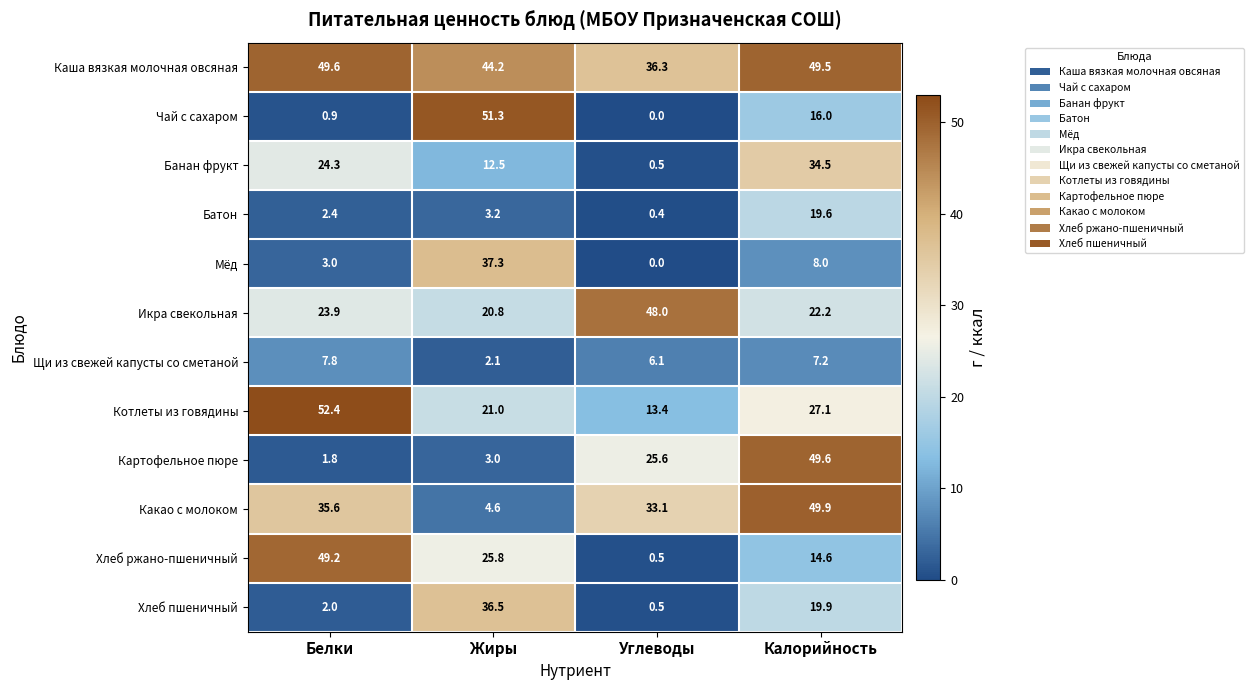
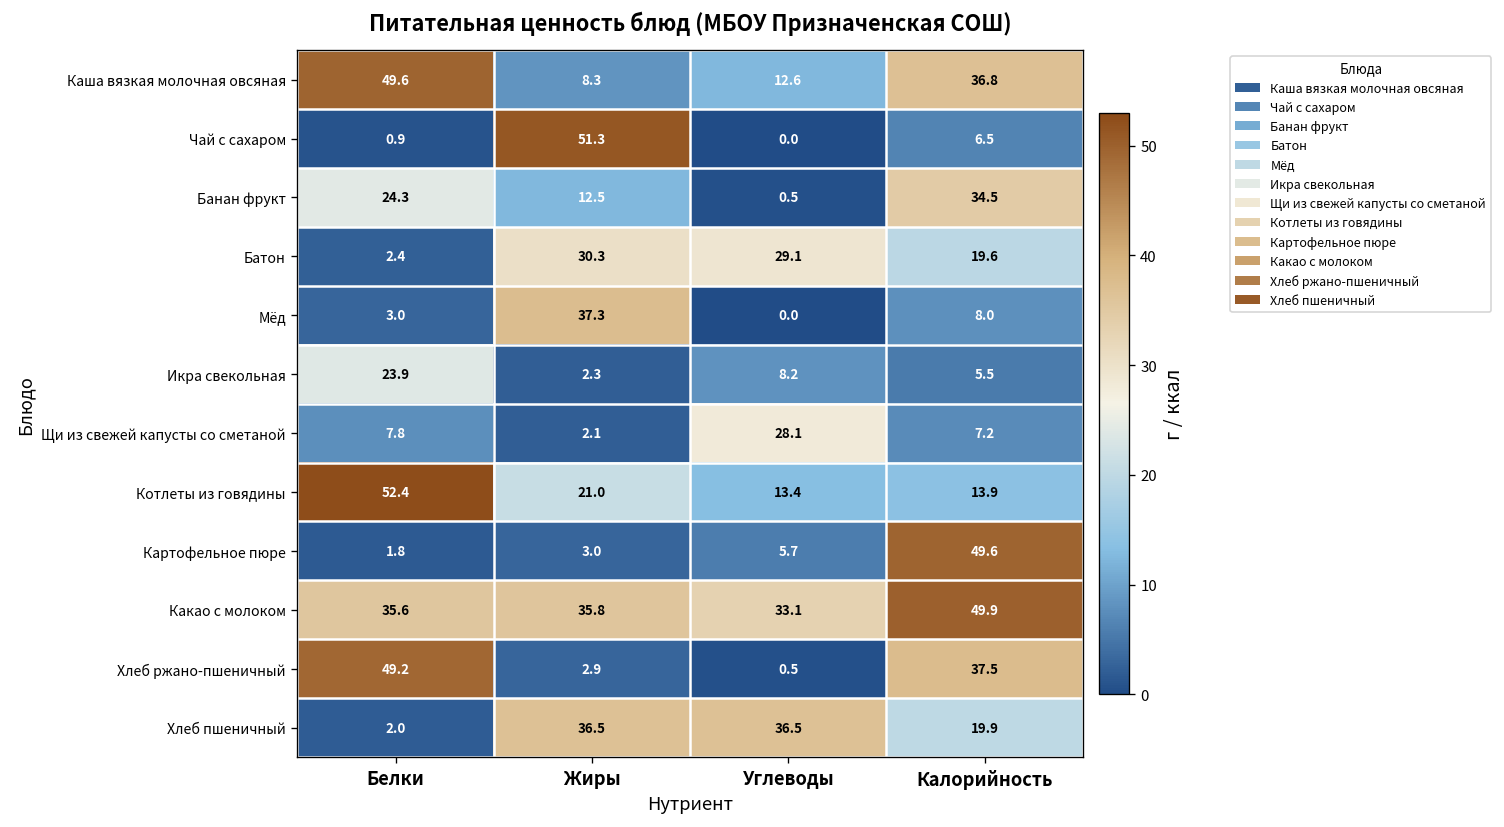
Каша вязкая молочная овсяная, Жиры: 44.2 -> 8.3
Каша вязкая молочная овсяная, Углеводы: 36.3 -> 12.6
Каша вязкая молочная овсяная, Калорийность: 49.5 -> 36.8
Чай с сахаром, Калорийность: 16.0 -> 6.5
Батон, Жиры: 3.2 -> 30.3
Батон, Углеводы: 0.4 -> 29.1
Икра свекольная, Жиры: 20.8 -> 2.3
Икра свекольная, Углеводы: 48.0 -> 8.2
Икра свекольная, Калорийность: 22.2 -> 5.5
Щи из свежей капусты со сметаной, Углеводы: 6.1 -> 28.1
Котлеты из говядины, Калорийность: 27.1 -> 13.9
Картофельное пюре, Углеводы: 25.6 -> 5.7
Какао с молоком, Жиры: 4.6 -> 35.8
Хлеб ржано-пшеничный, Жиры: 25.8 -> 2.9
Хлеб ржано-пшеничный, Калорийность: 14.6 -> 37.5
Хлеб пшеничный, Углеводы: 0.5 -> 36.5
